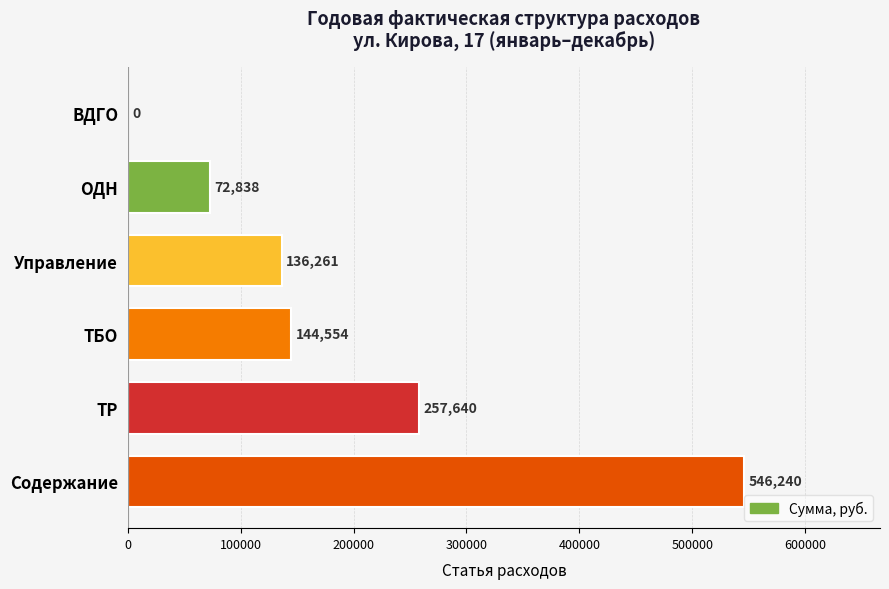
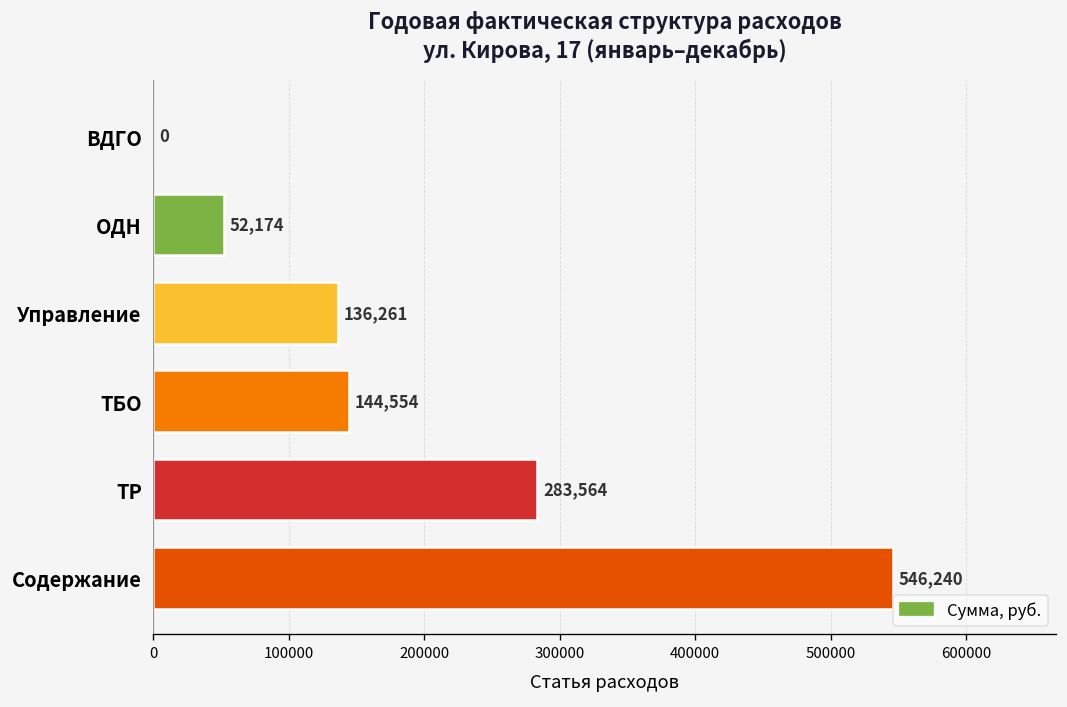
ОДН: 72,838 -> 52,174
ТР: 257,640 -> 283,564
